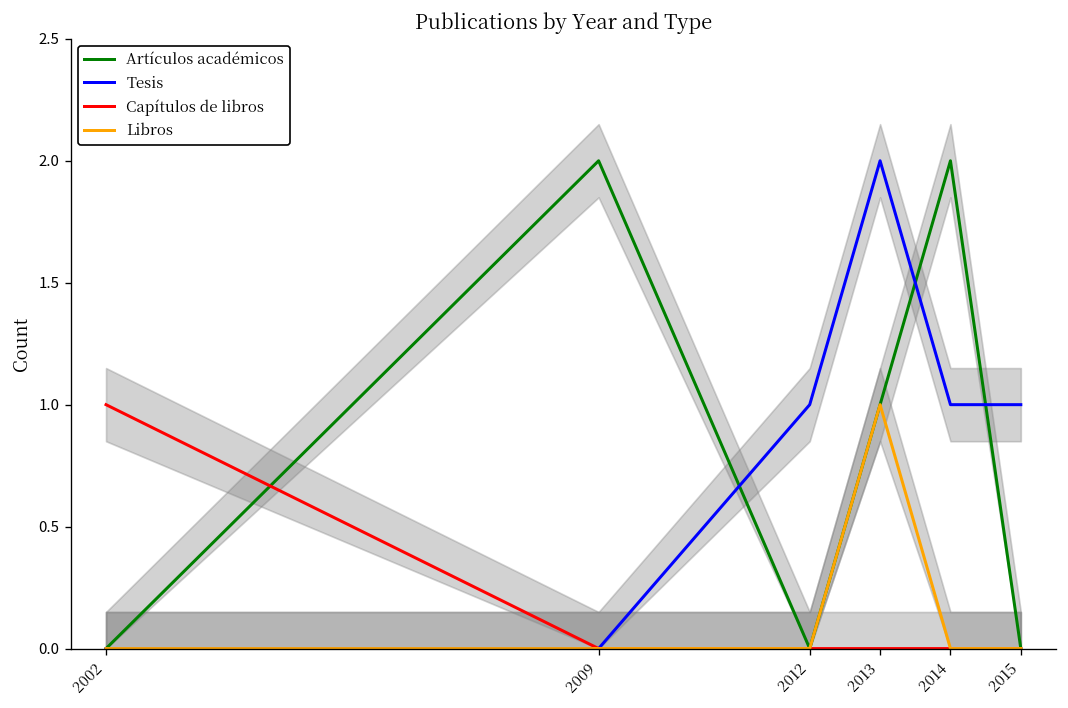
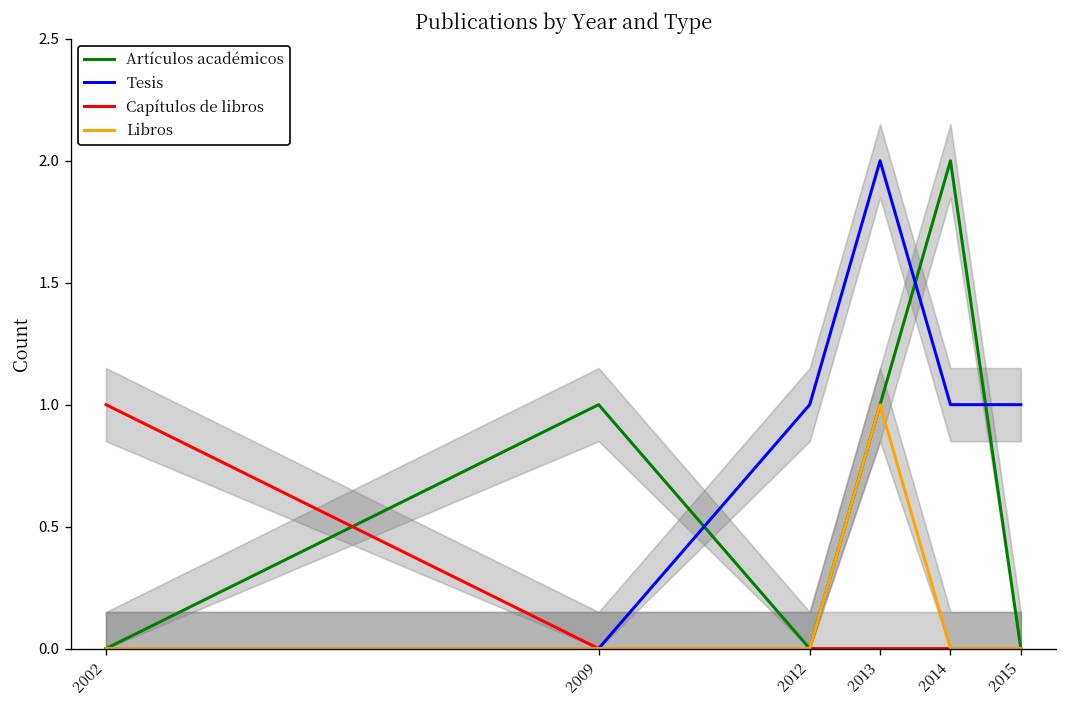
Artículos académicos, 2009: 2 -> 1
